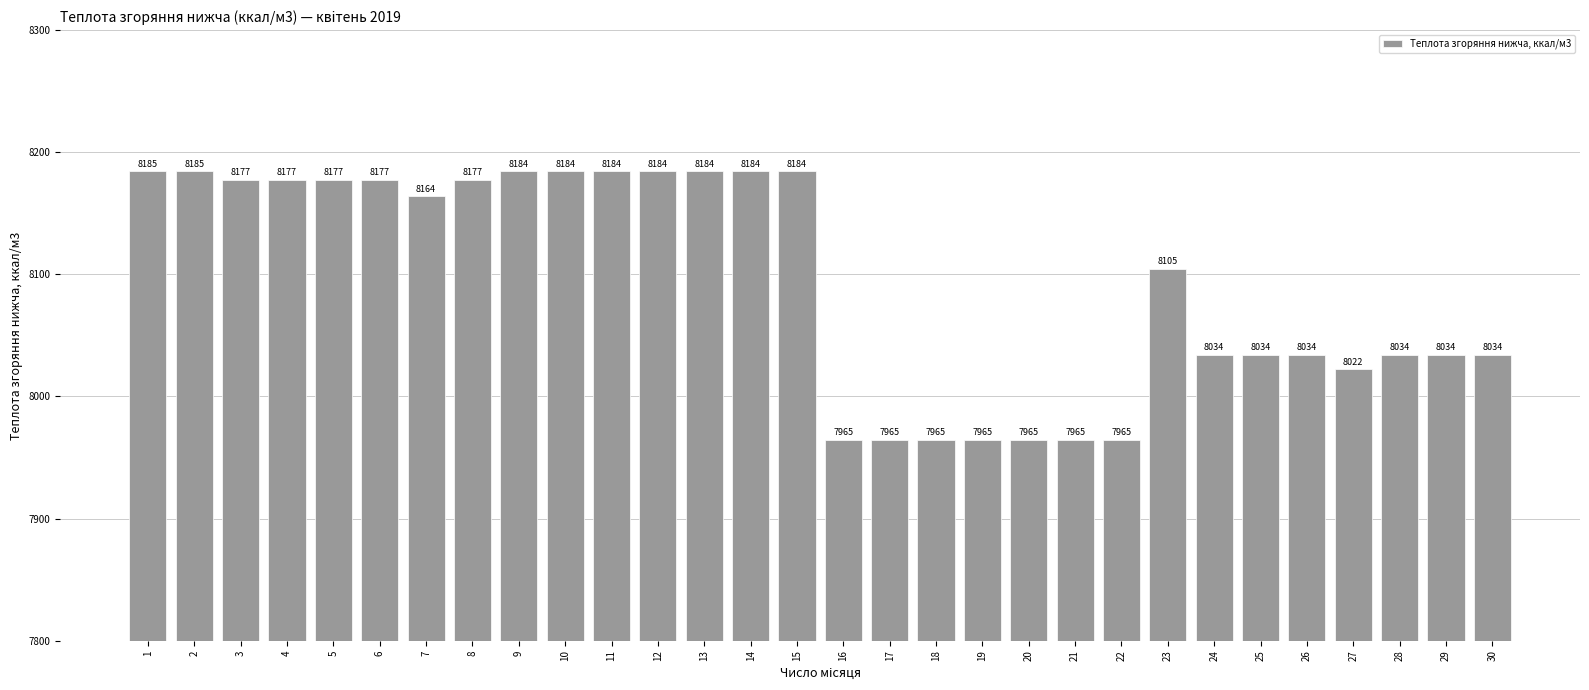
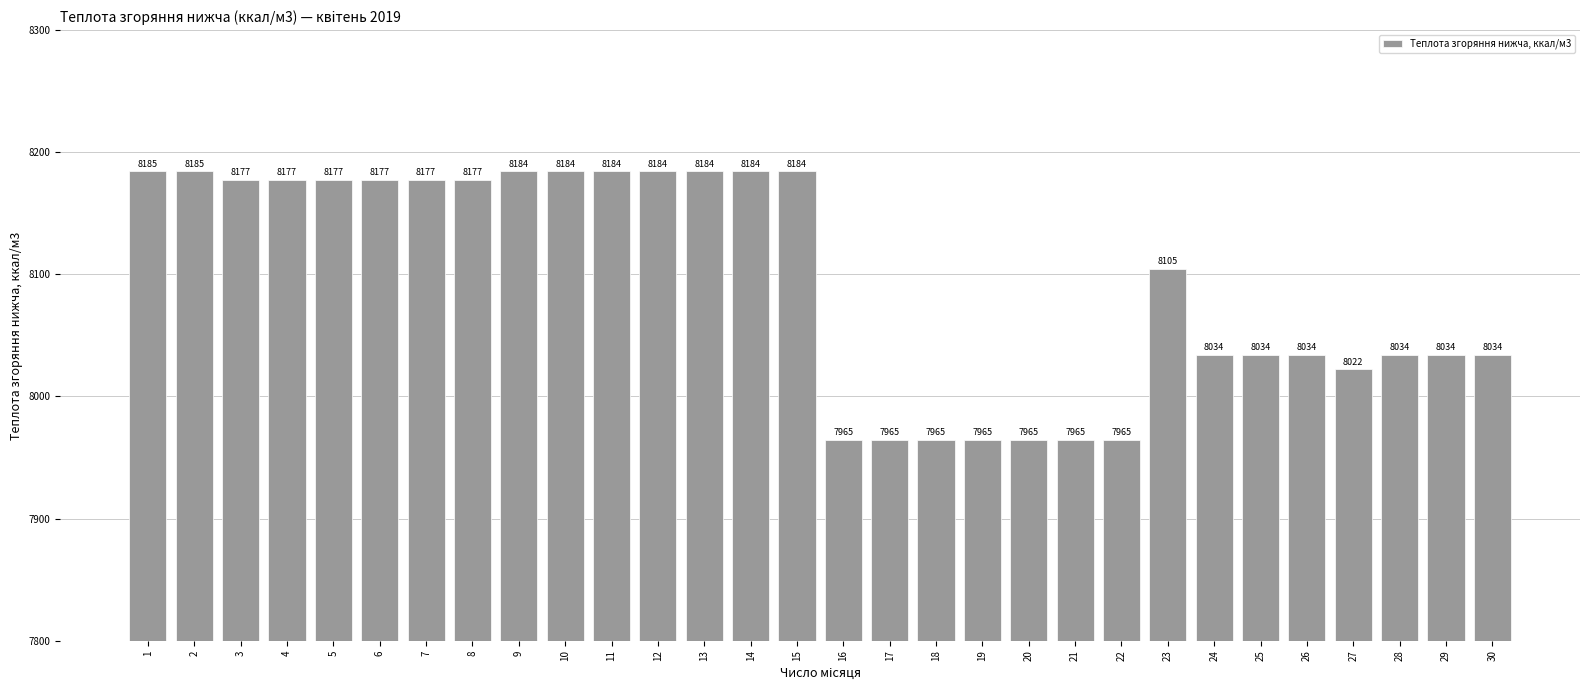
7: 8164 -> 8177
